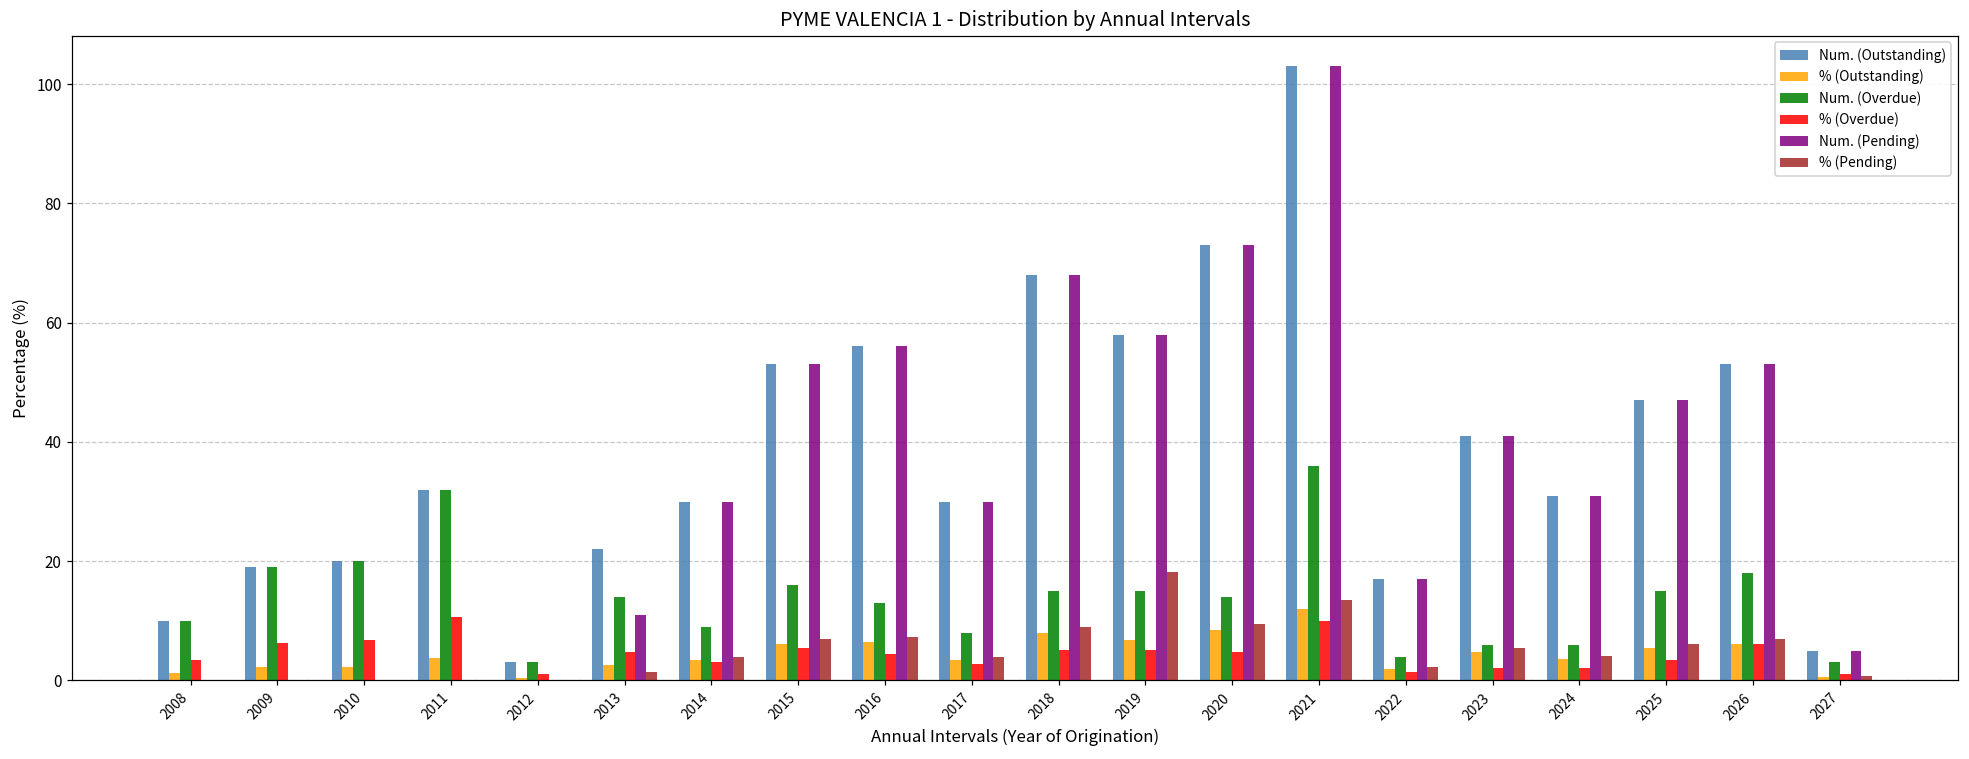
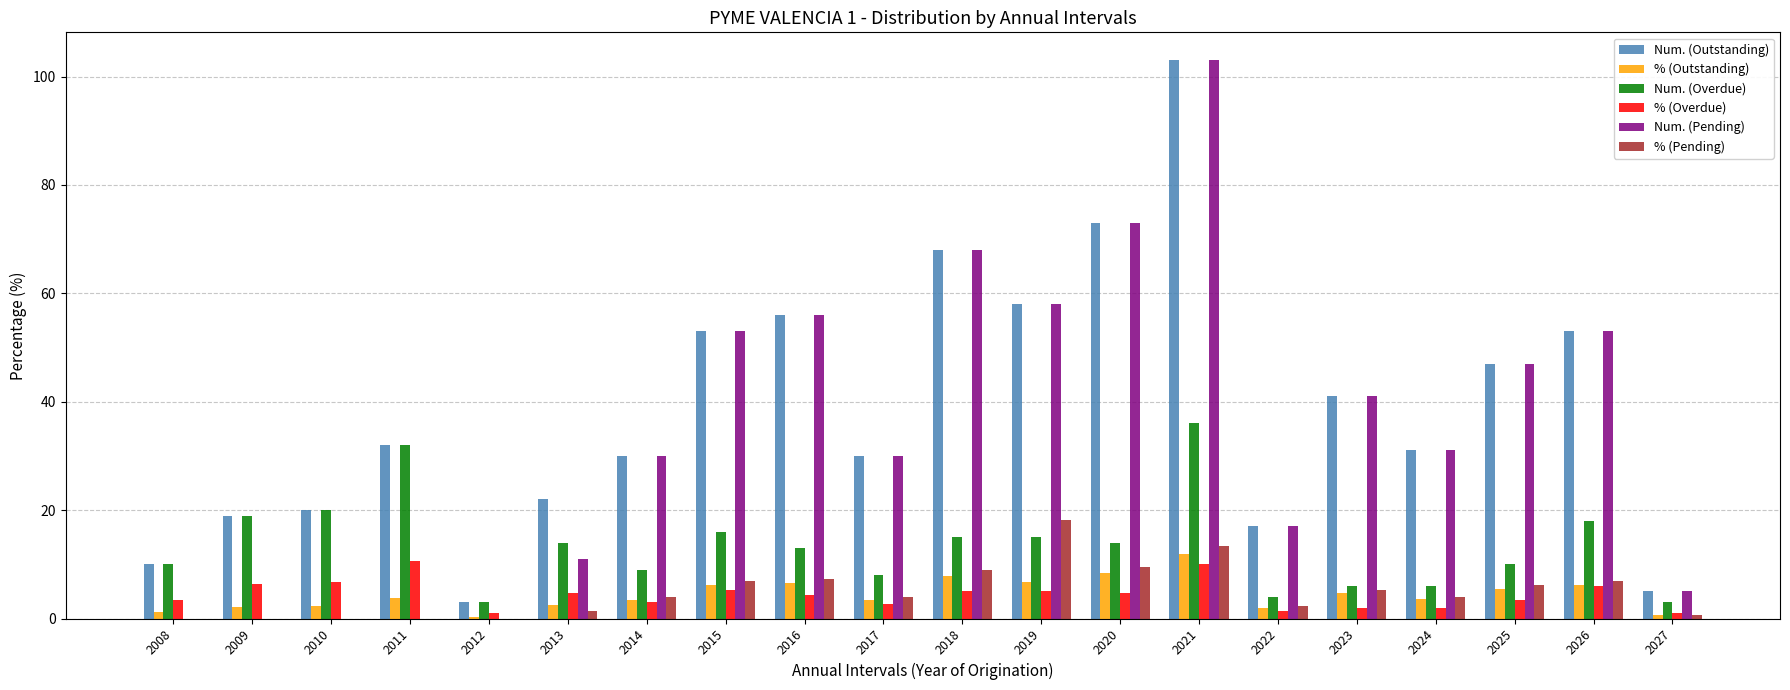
Num. (Overdue), 2025: 15 -> 10
